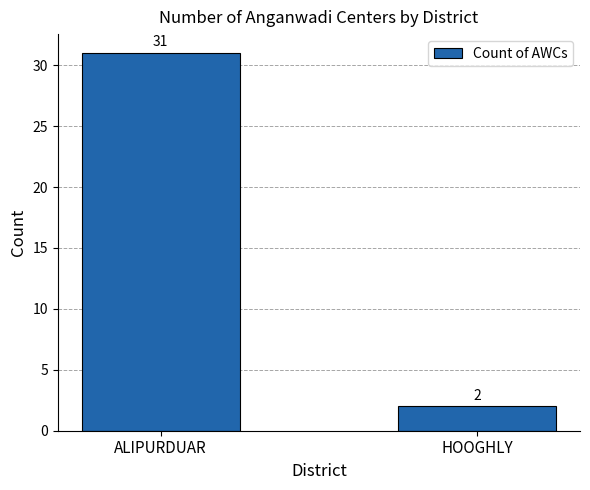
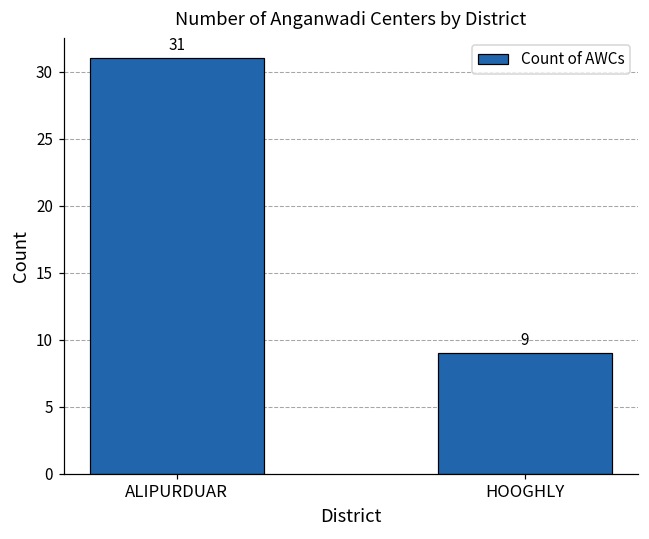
HOOGHLY: 2 -> 9
